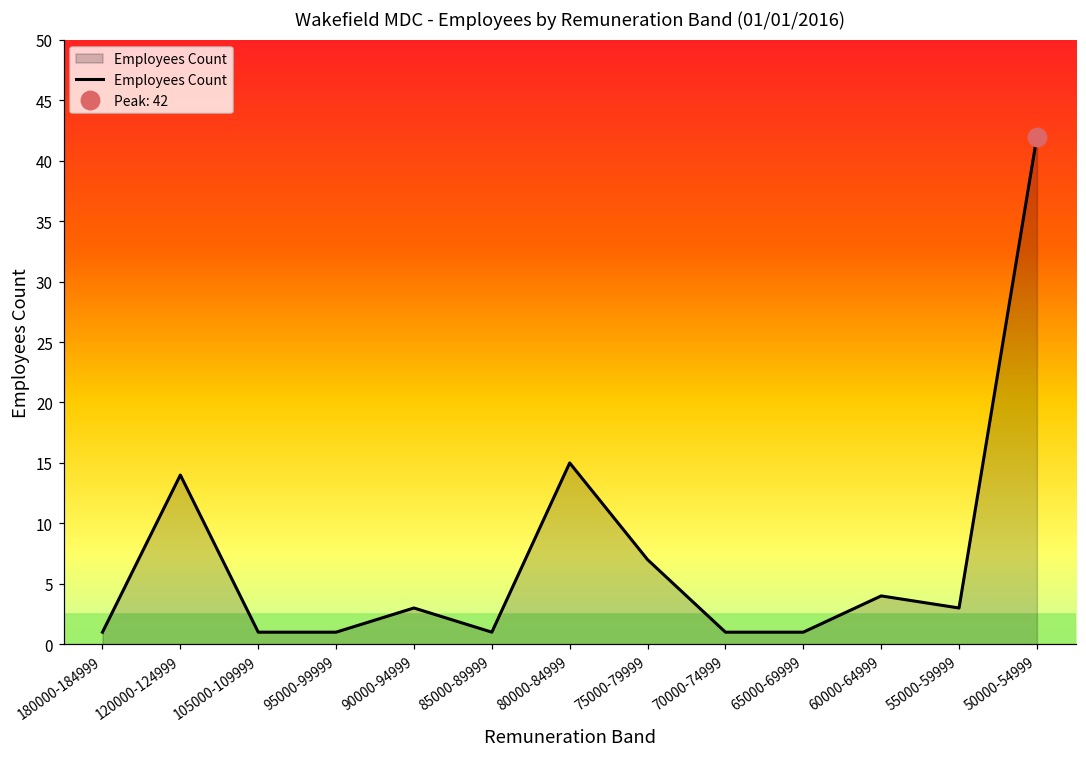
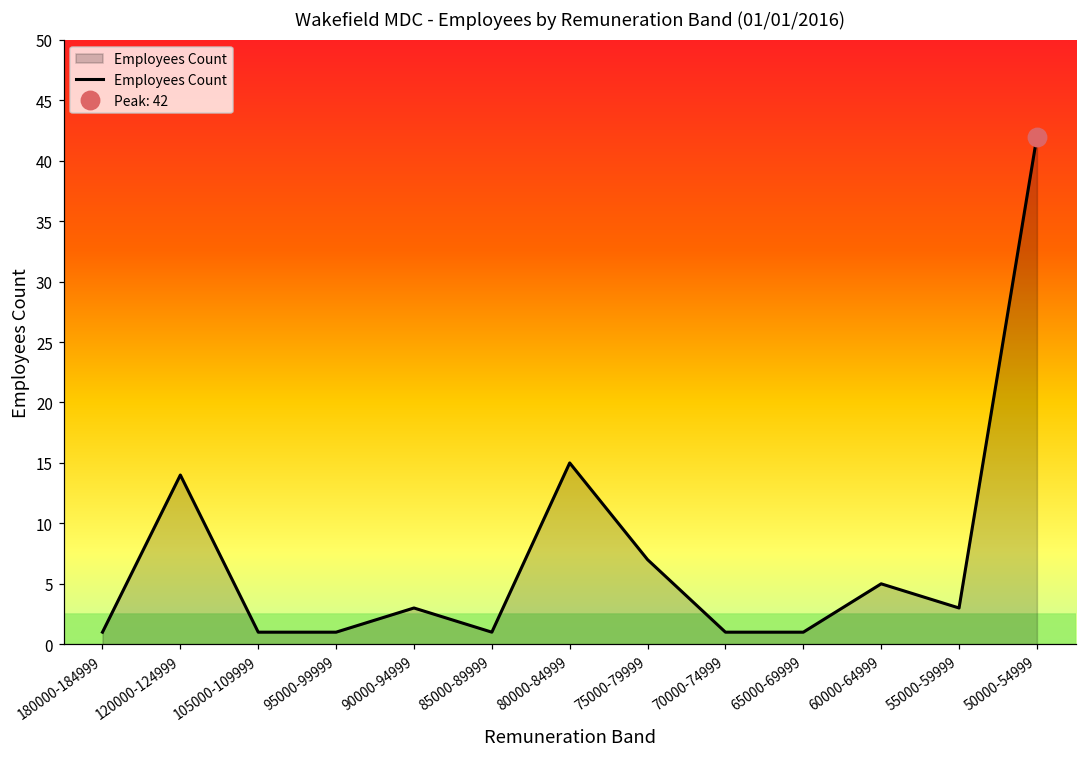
Employees Count, 60000-64999: 4 -> 5
